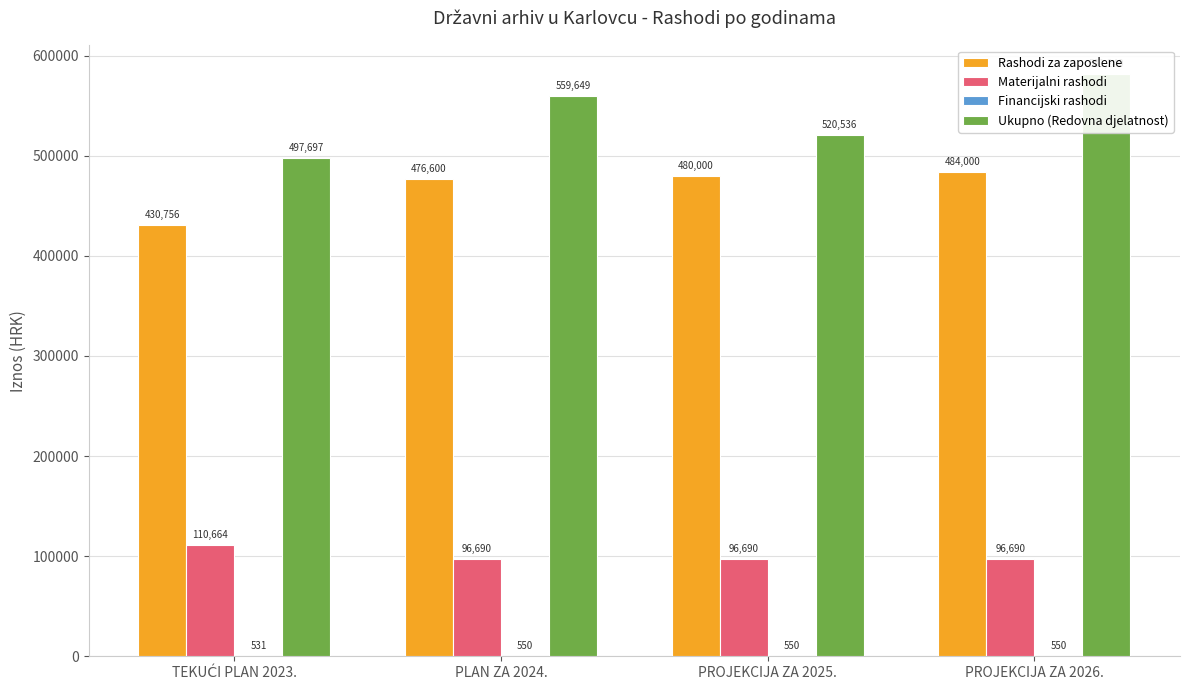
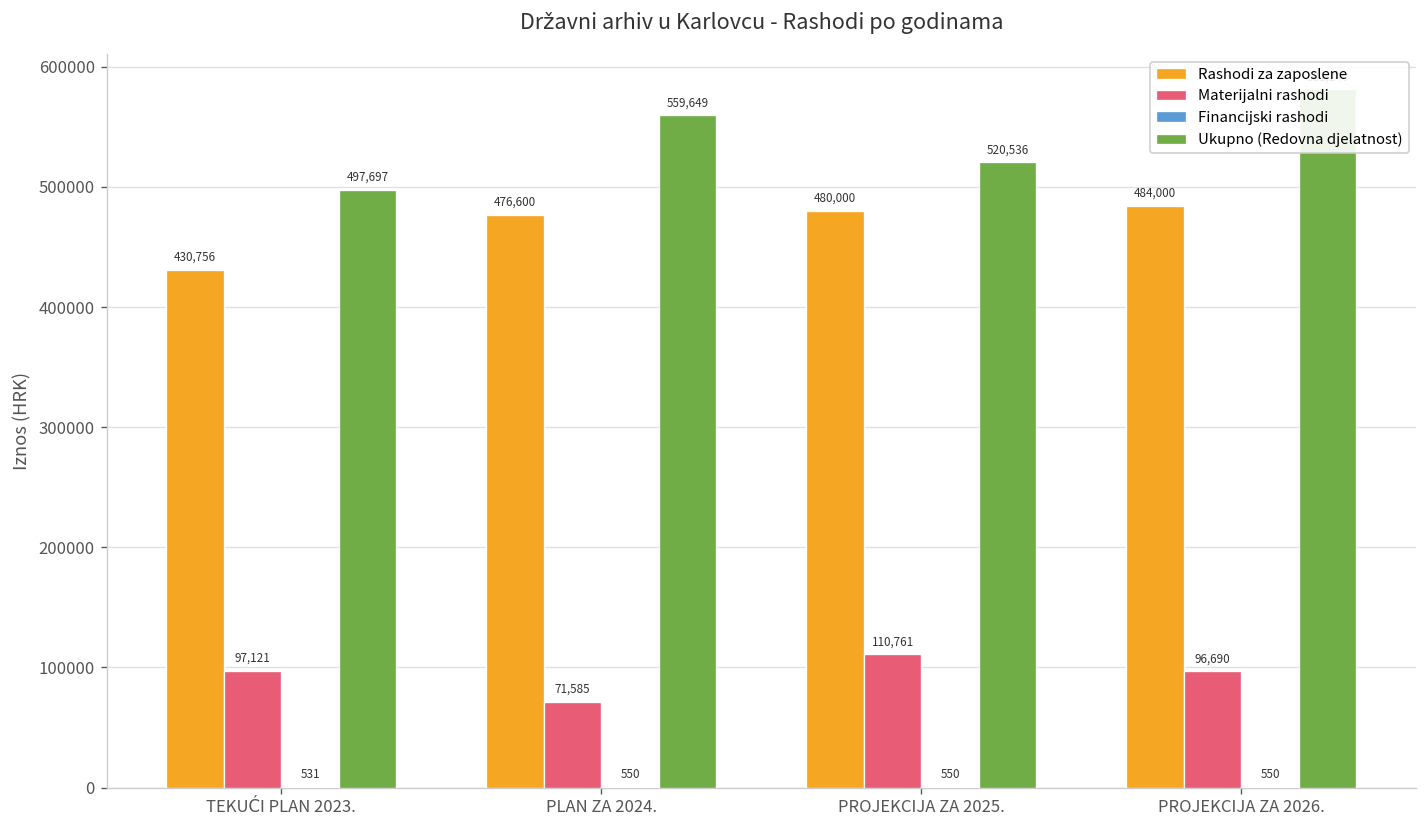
Materijalni rashodi, TEKUĆI PLAN 2023.: 110,664 -> 97,121
Materijalni rashodi, PLAN ZA 2024.: 96,690 -> 71,585
Materijalni rashodi, PROJEKCIJA ZA 2025.: 96,690 -> 110,761
